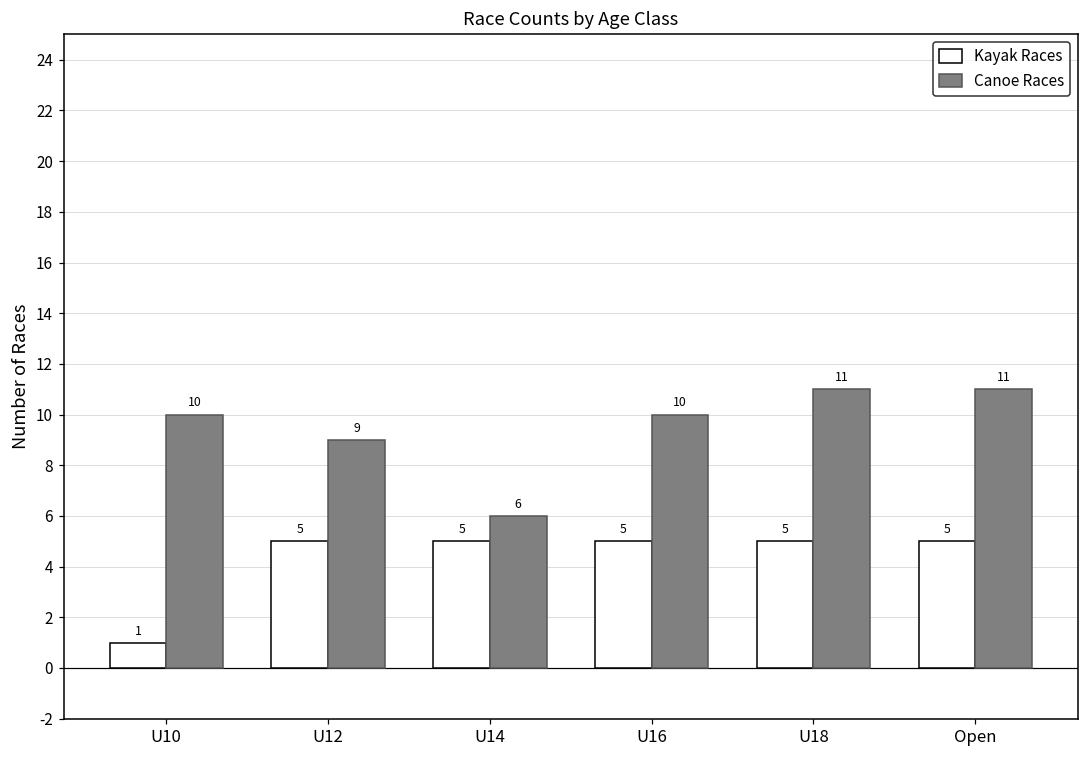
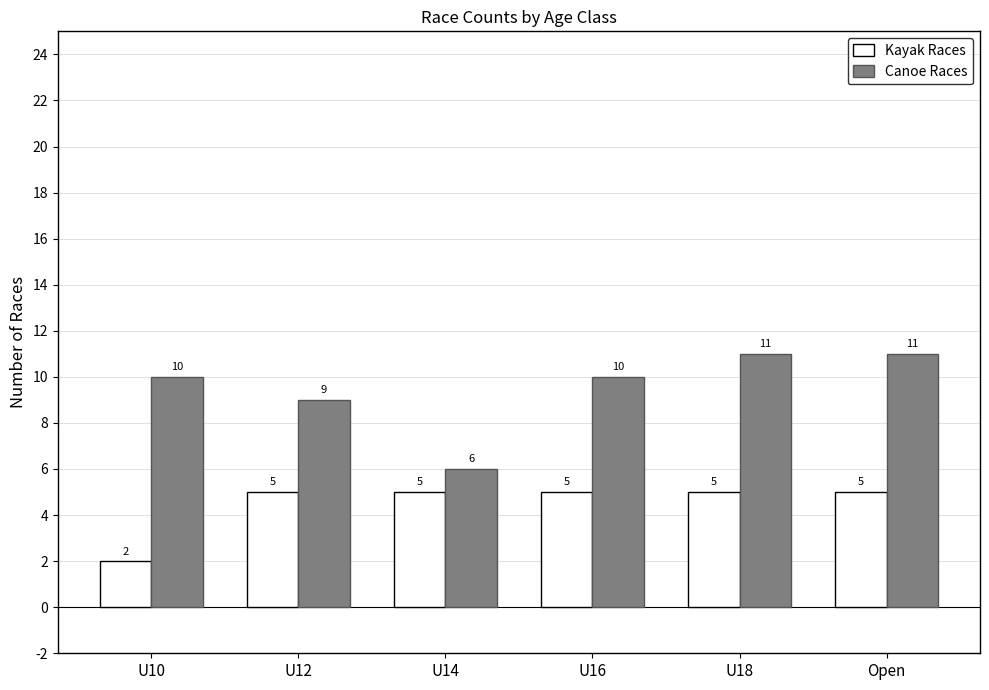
Kayak Races, U10: 1 -> 2
